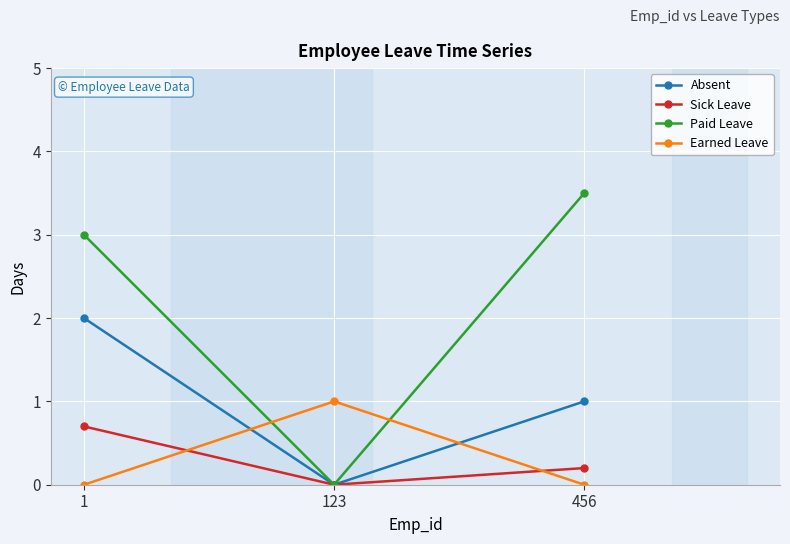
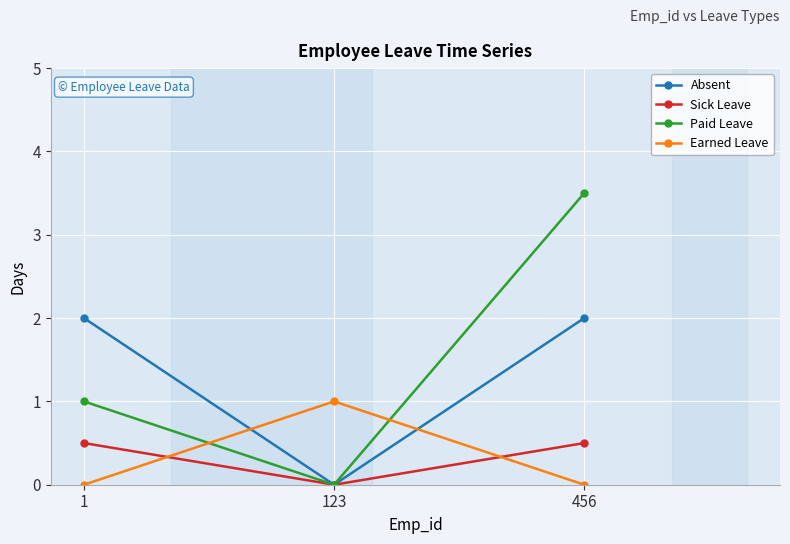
Sick Leave, 1: 0.7 -> 0.5
Paid Leave, 1: 3 -> 1
Absent, 456: 1 -> 2
Sick Leave, 456: 0.2 -> 0.5
